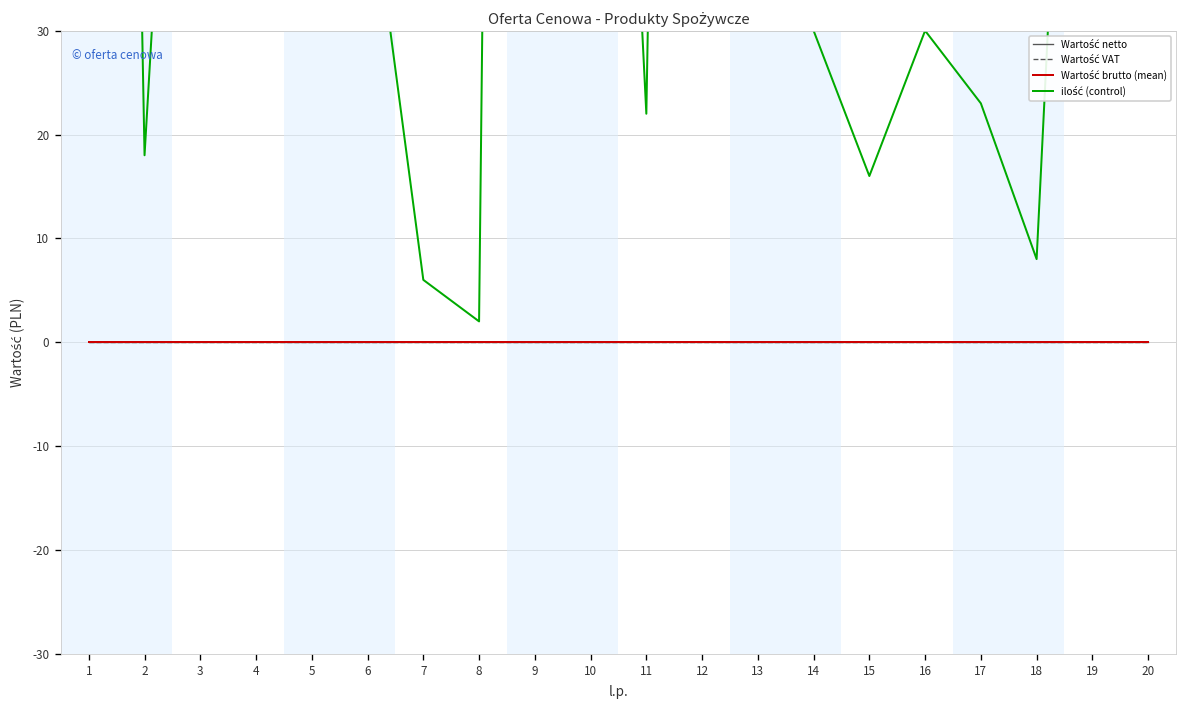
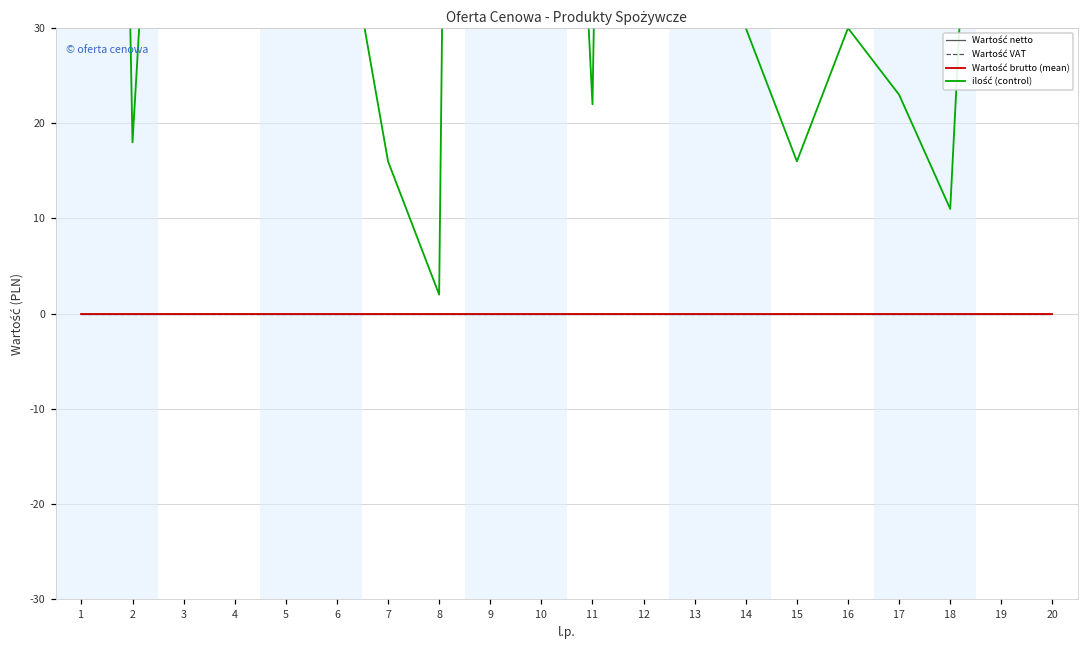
ilość (control), 7: 6 -> 16
ilość (control), 18: 8 -> 11
